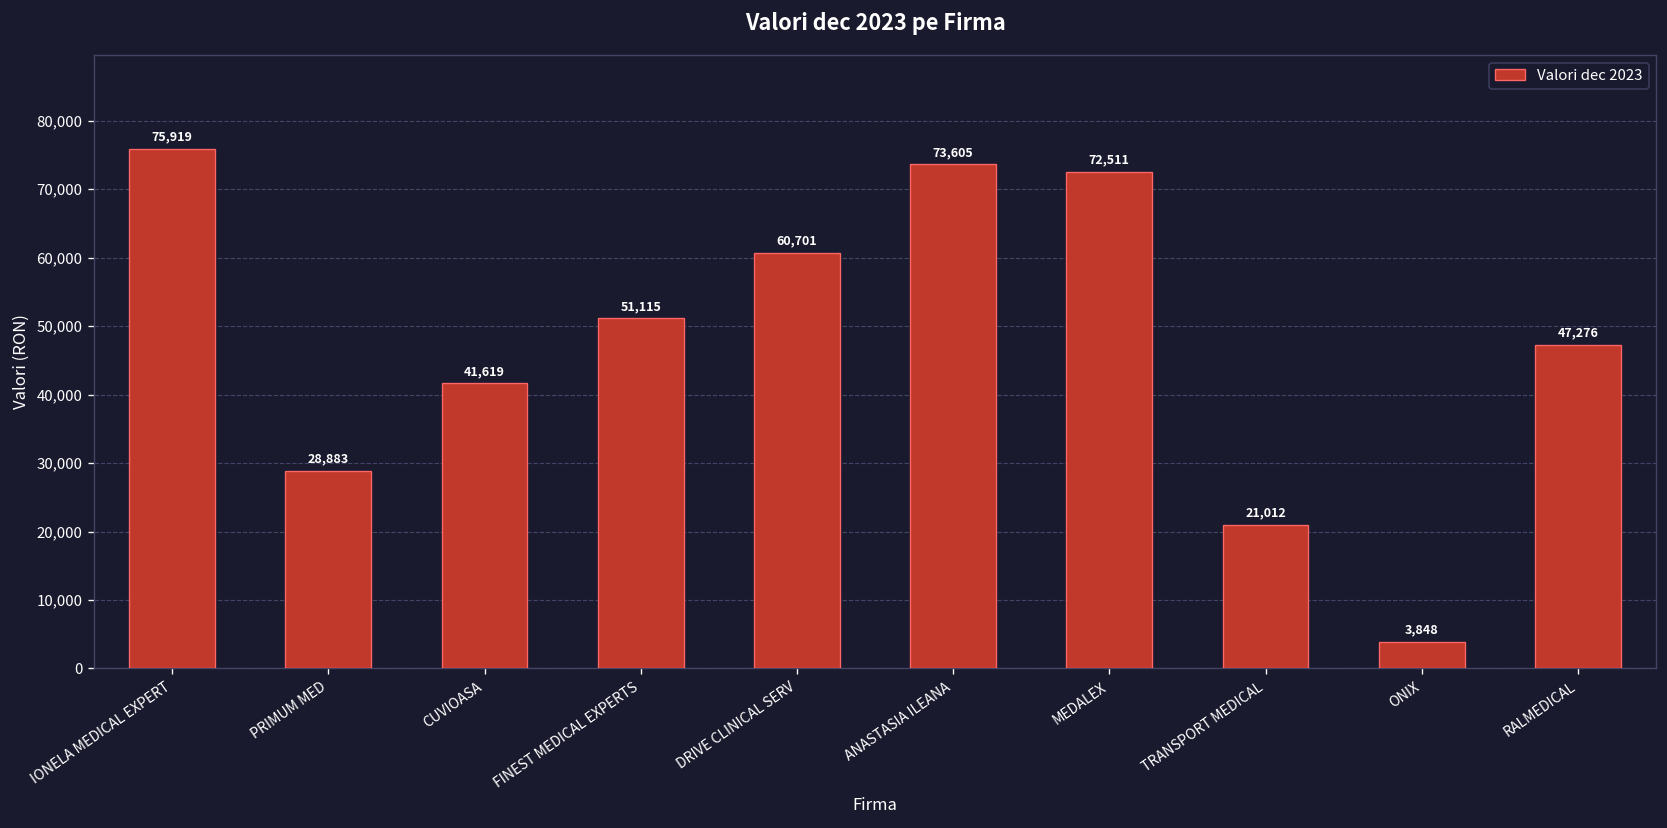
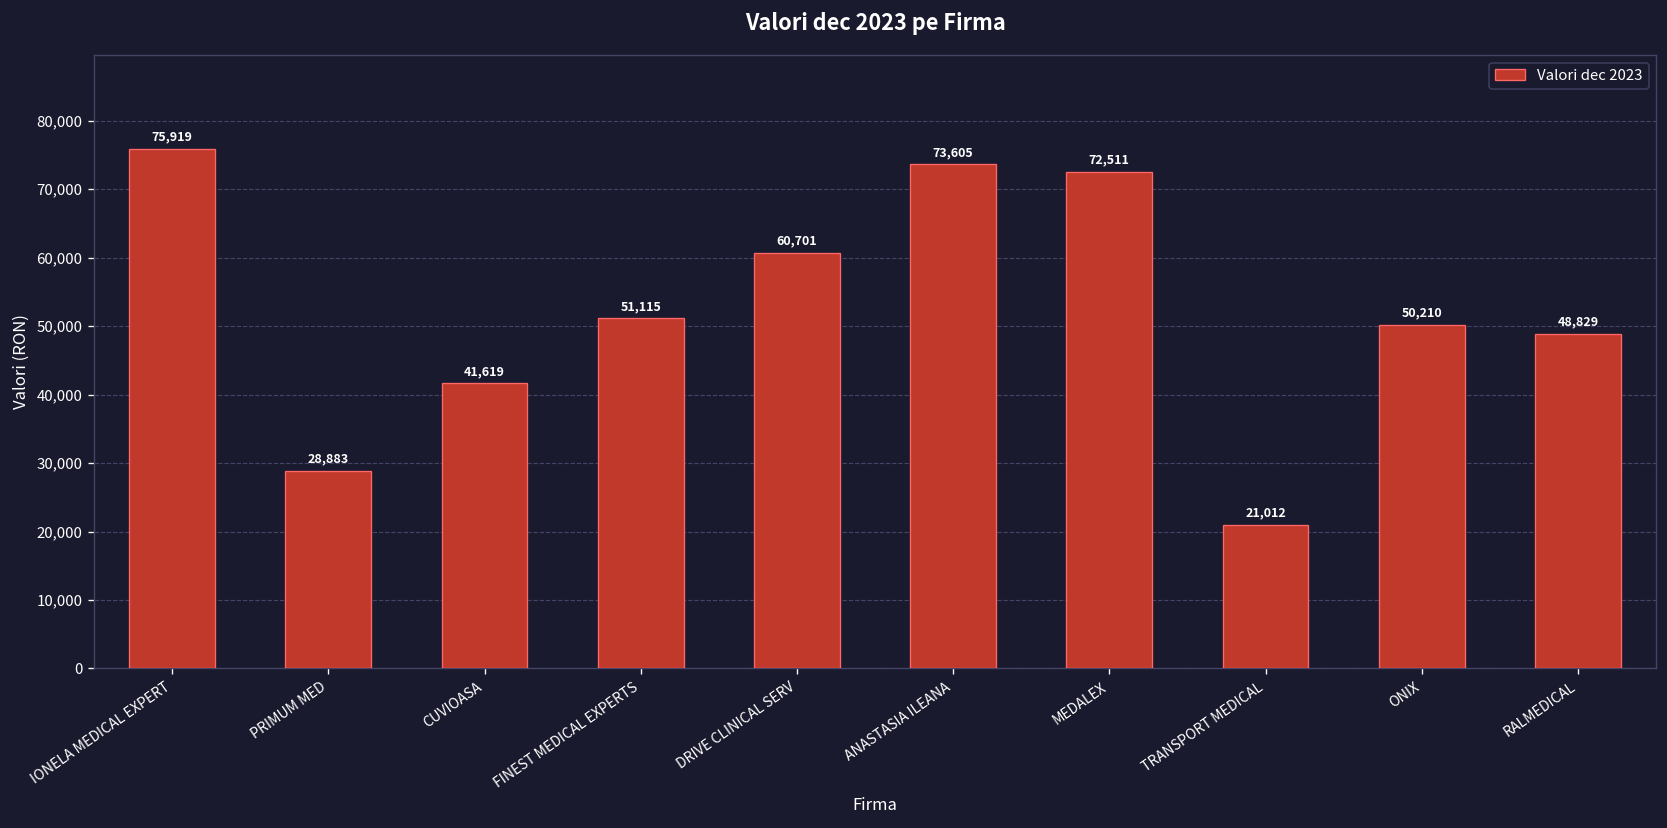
ONIX: 3,848 -> 50,210
RALMEDICAL: 47,276 -> 48,829
